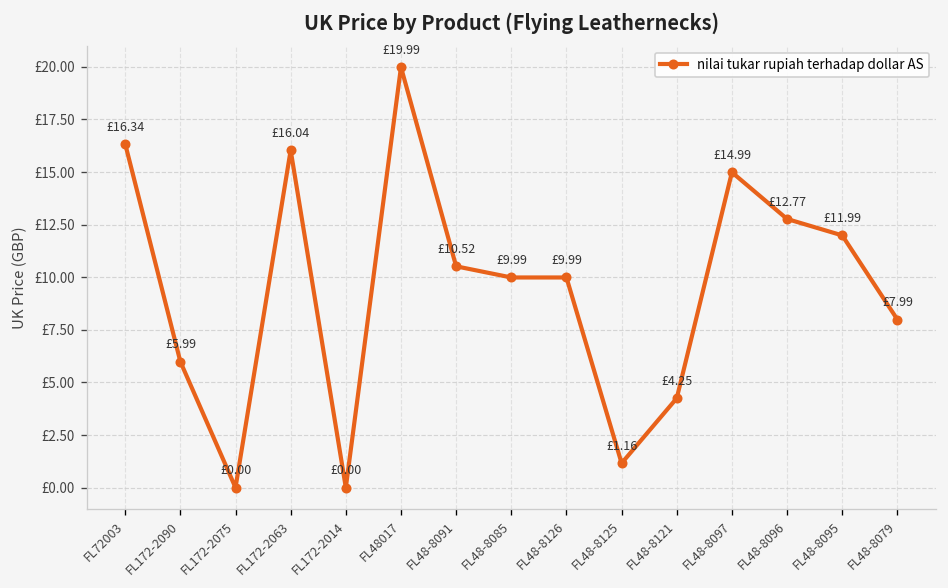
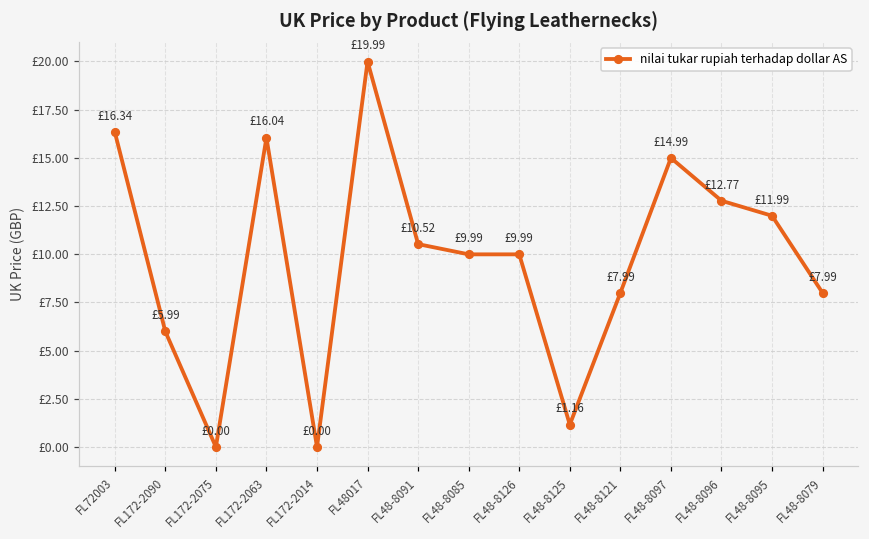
FL48-8121: £4.25 -> £7.99
